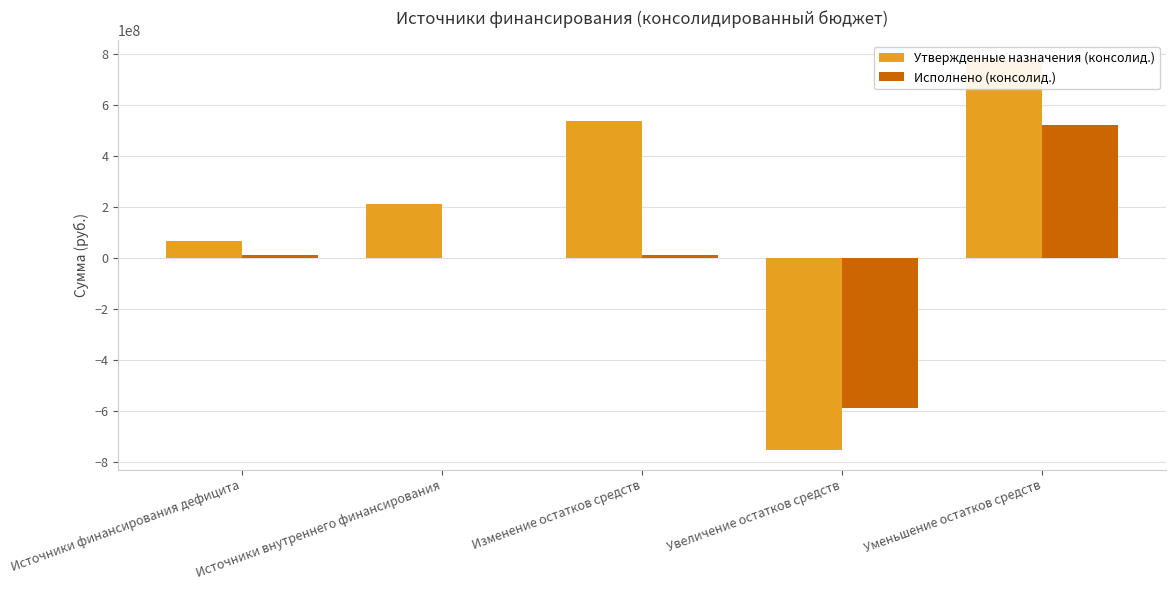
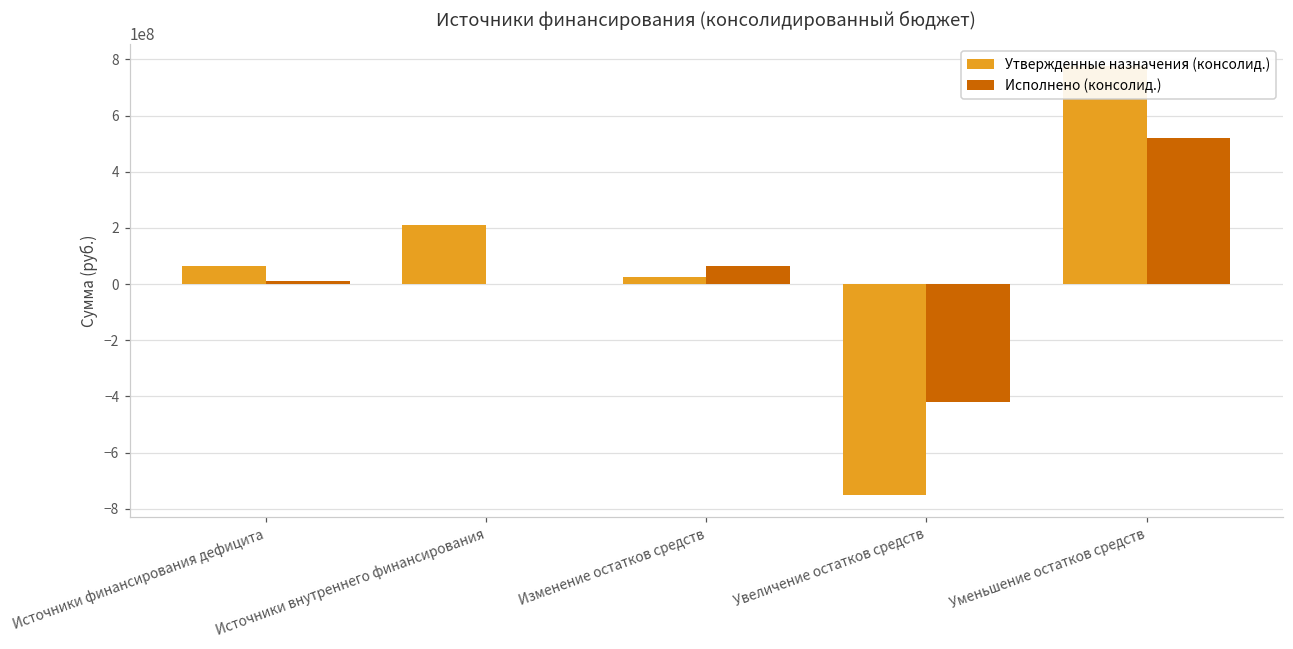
Утвержденные назначения (консолид.), Изменение остатков средств: 540000000 -> 30000000
Исполнено (консолид.), Изменение остатков средств: 10000000 -> 70000000
Исполнено (консолид.), Увеличение остатков средств: -590000000 -> -420000000
